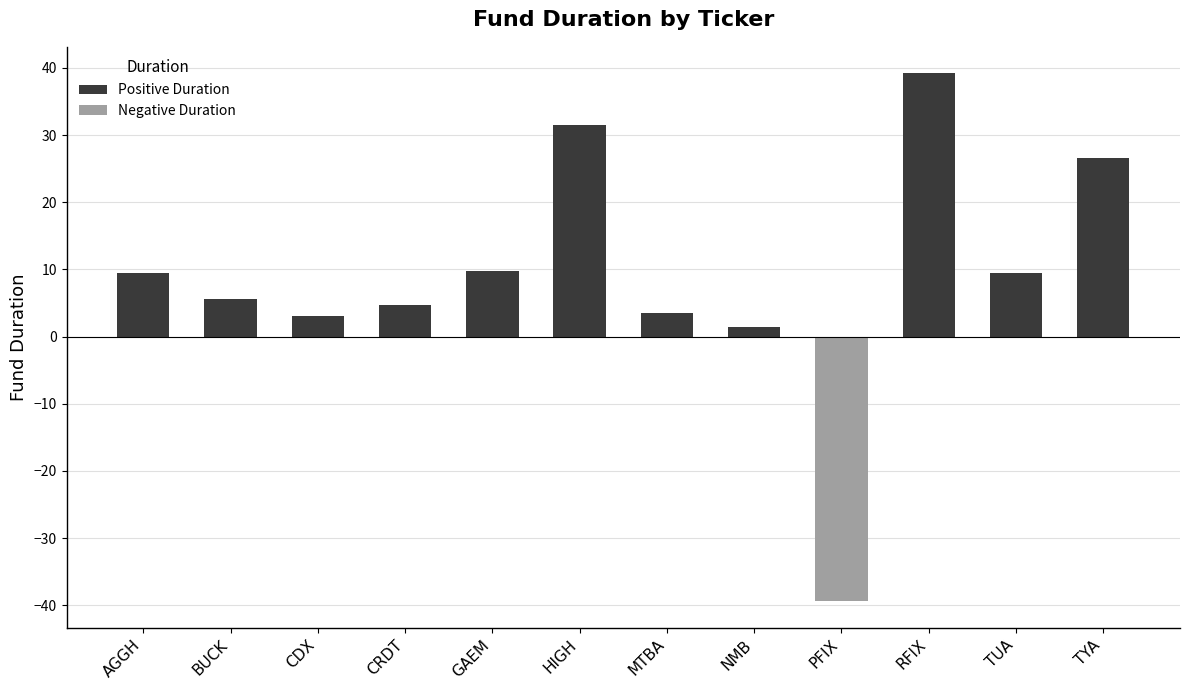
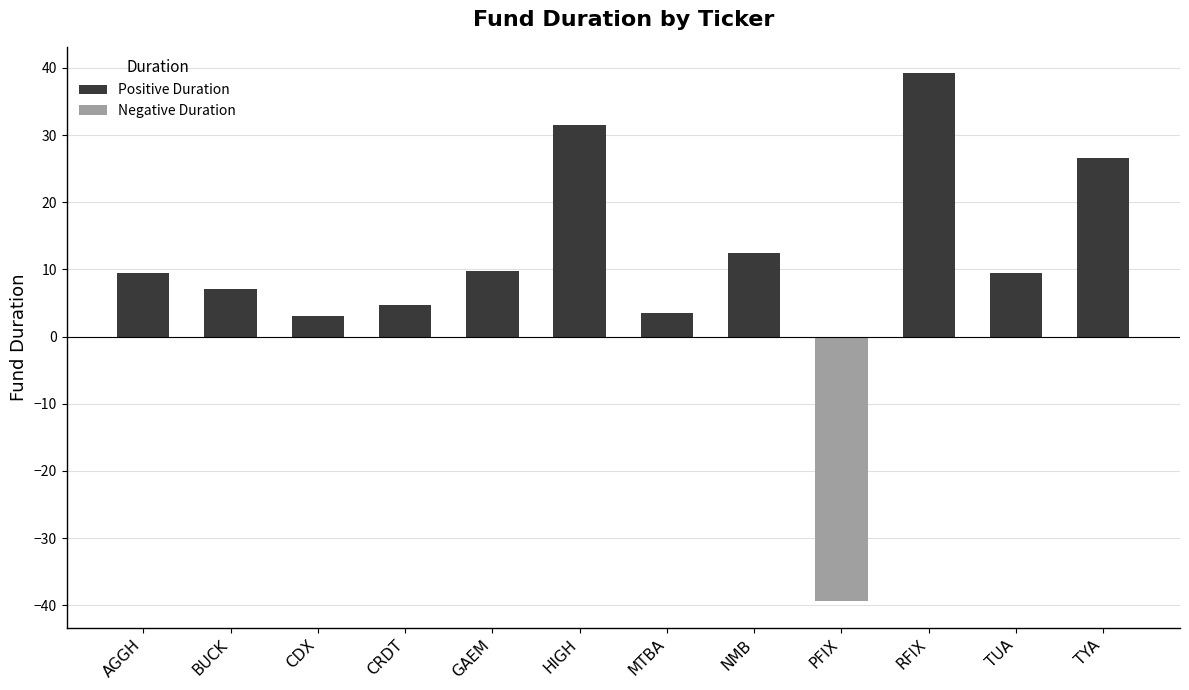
BUCK: 6 -> 7
NMB: 1 -> 12
